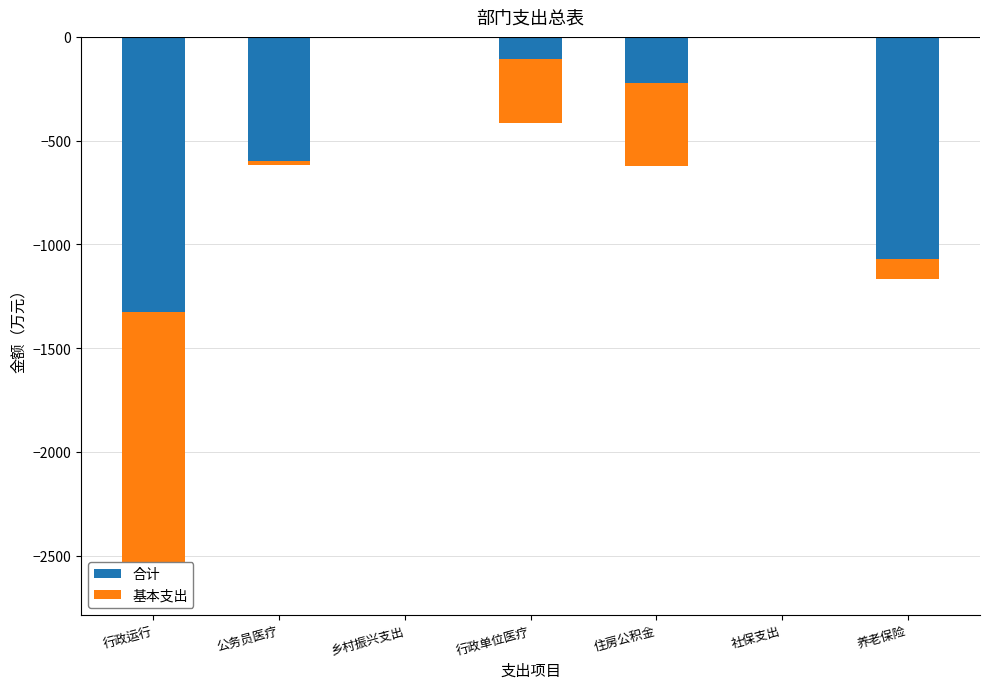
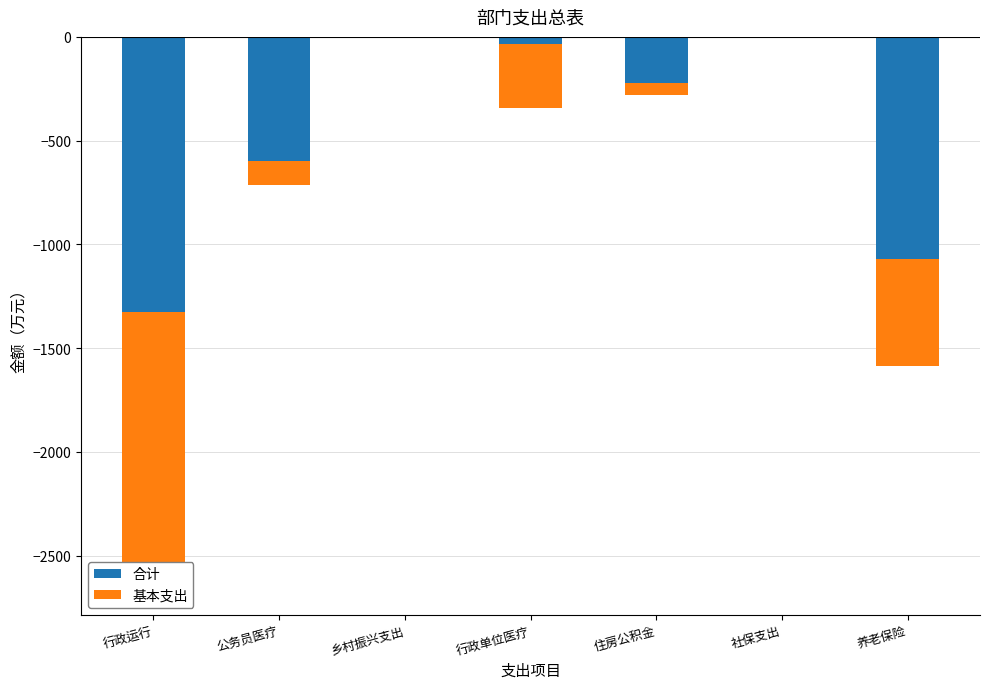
基本支出, 公务员医疗: -20 -> -110
合计, 行政单位医疗: -110 -> -40
基本支出, 住房公积金: -400 -> -60
基本支出, 养老保险: -90 -> -510
